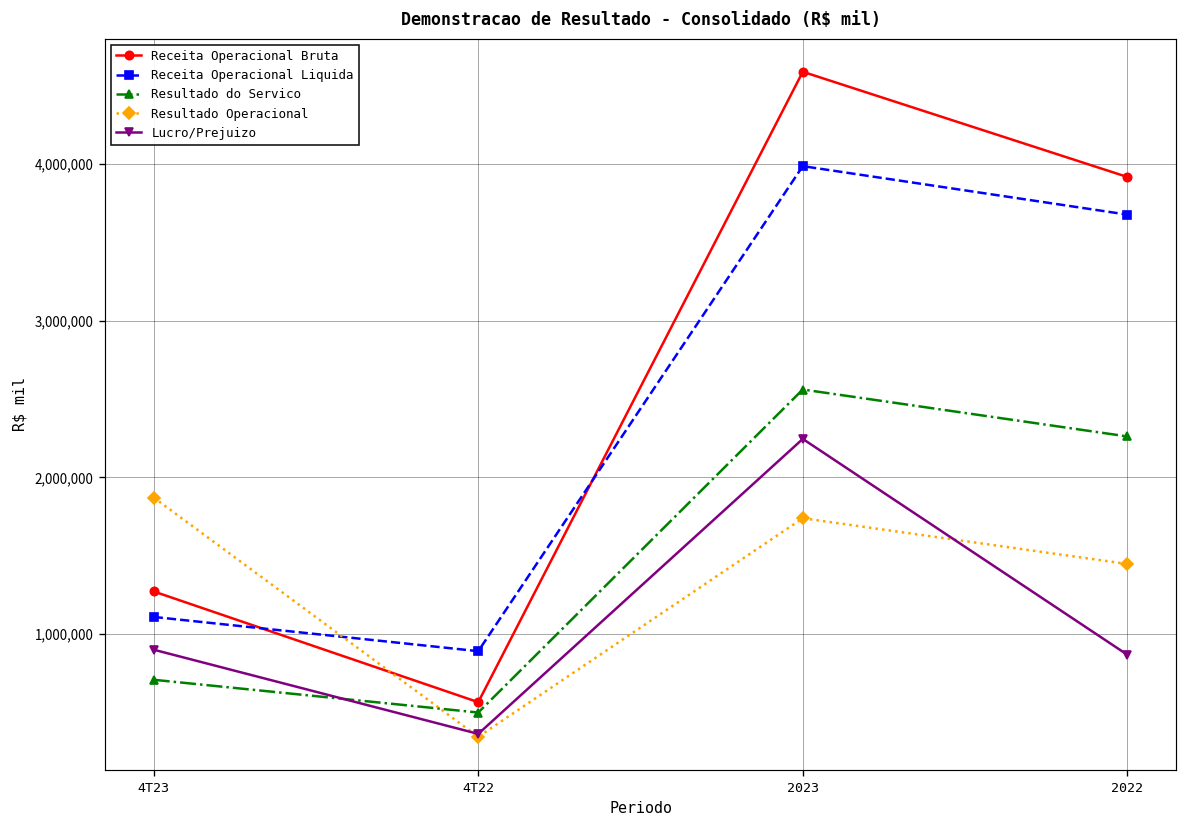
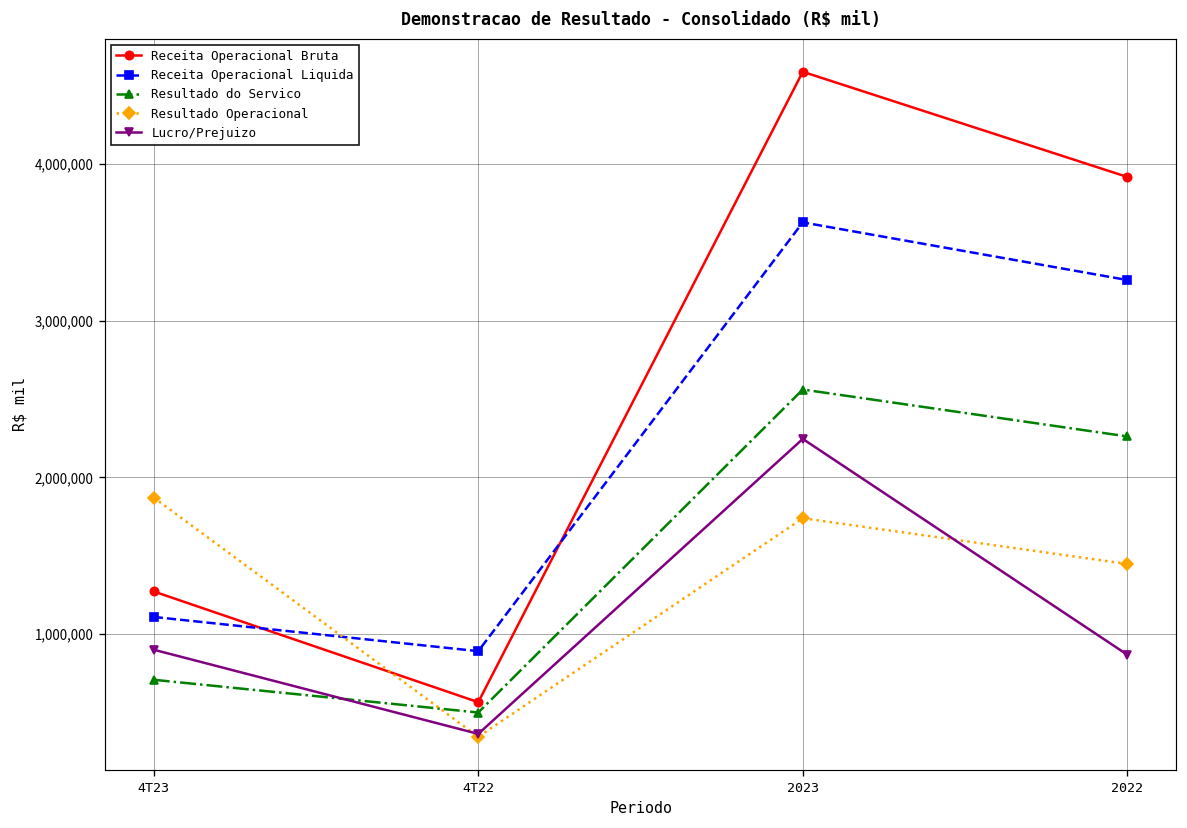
Receita Operacional Liquida, 2023: 3,990,000 -> 3,630,000
Receita Operacional Liquida, 2022: 3,680,000 -> 3,260,000
